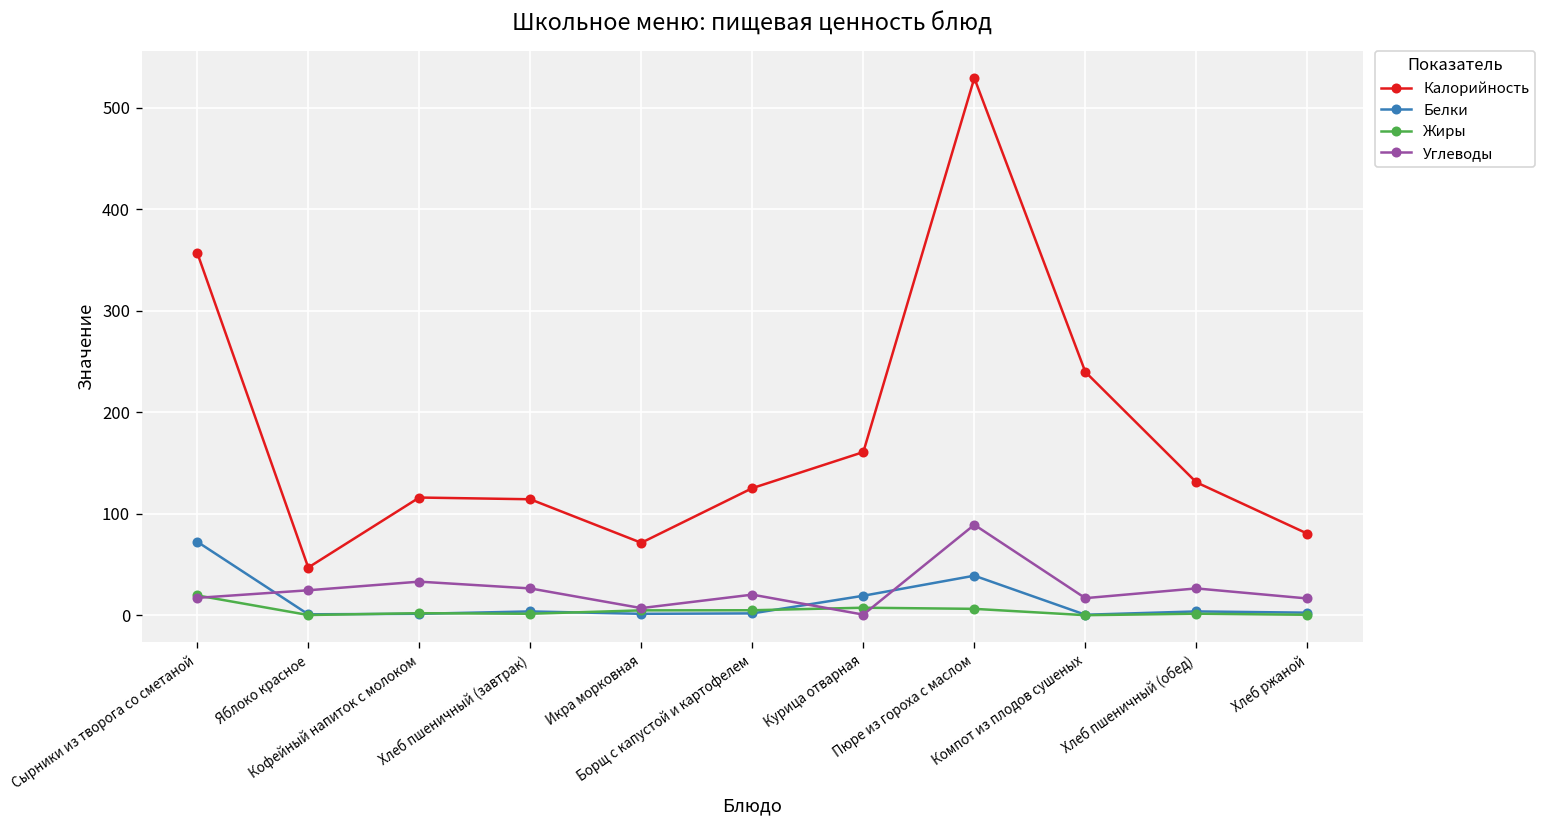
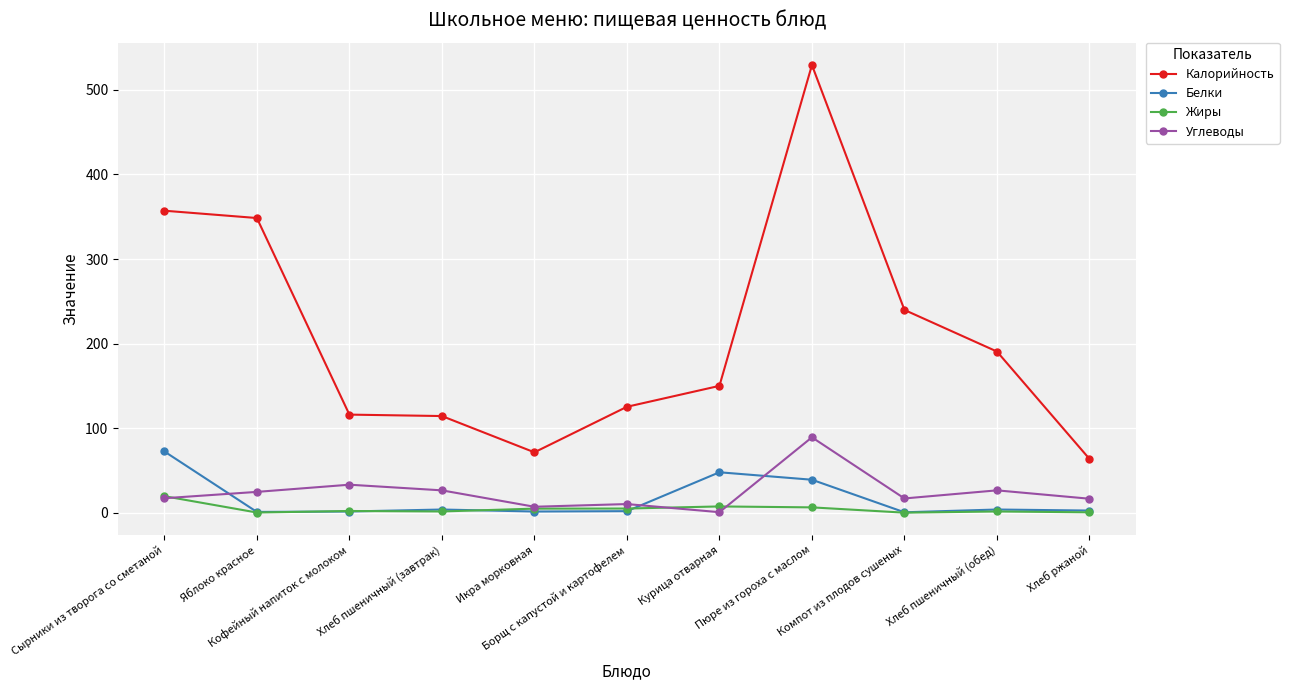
Калорийность, Яблоко красное: 50 -> 350
Углеводы, Борщ с капустой и картофелем: 20 -> 10
Калорийность, Курица отварная: 160 -> 150
Белки, Курица отварная: 20 -> 50
Калорийность, Хлеб пшеничный (обед): 130 -> 190
Калорийность, Хлеб ржаной: 80 -> 60
